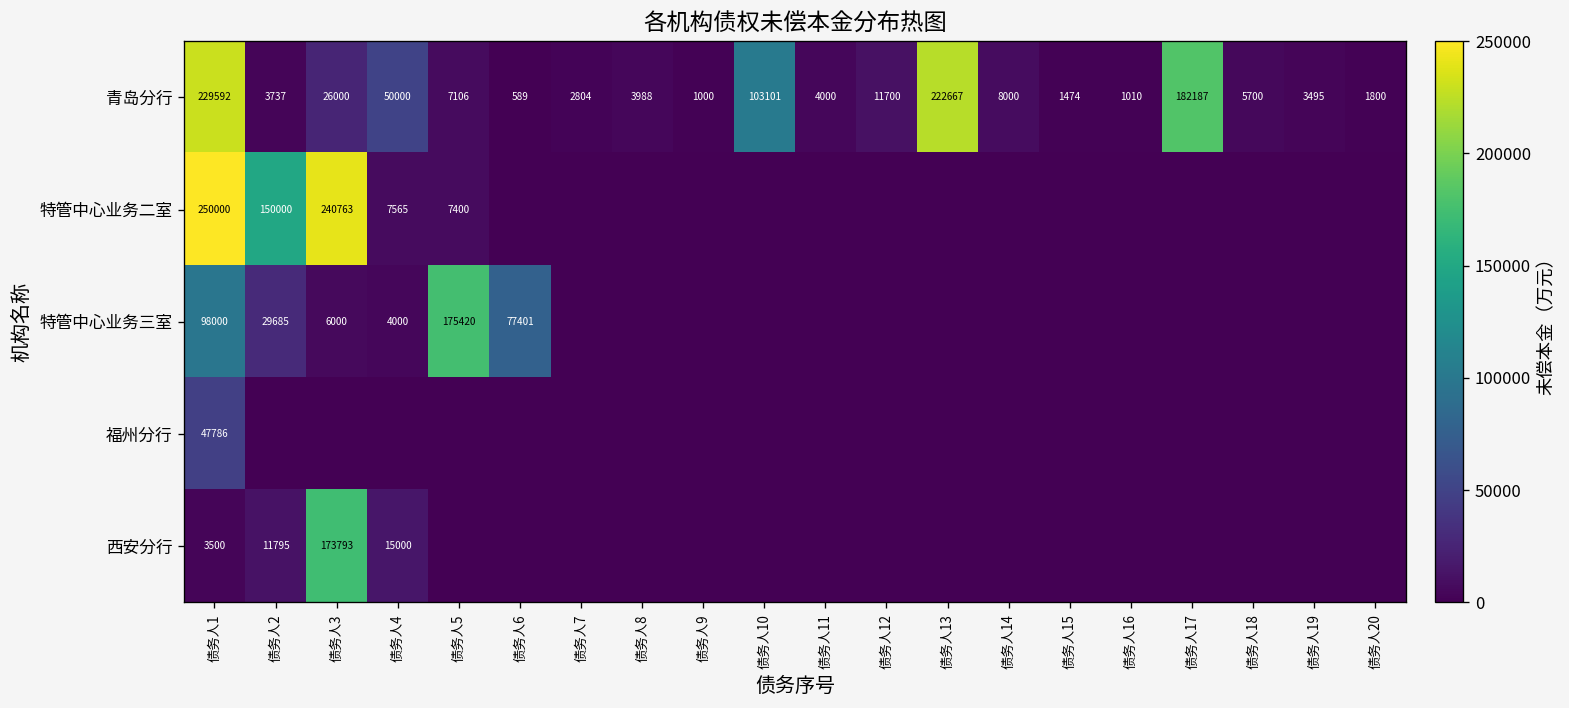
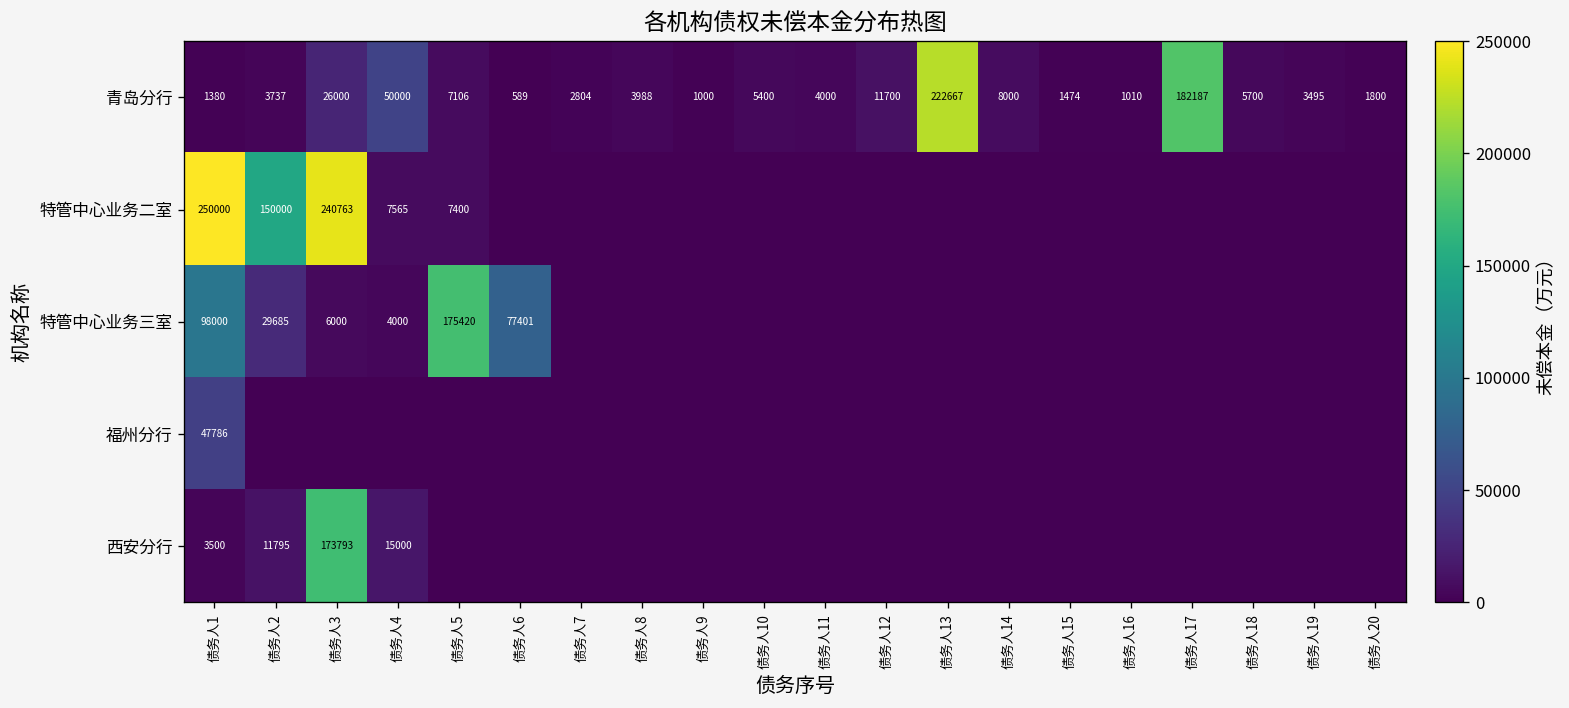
青岛分行, 债务人1: 229592 -> 1380
青岛分行, 债务人10: 103101 -> 5400
